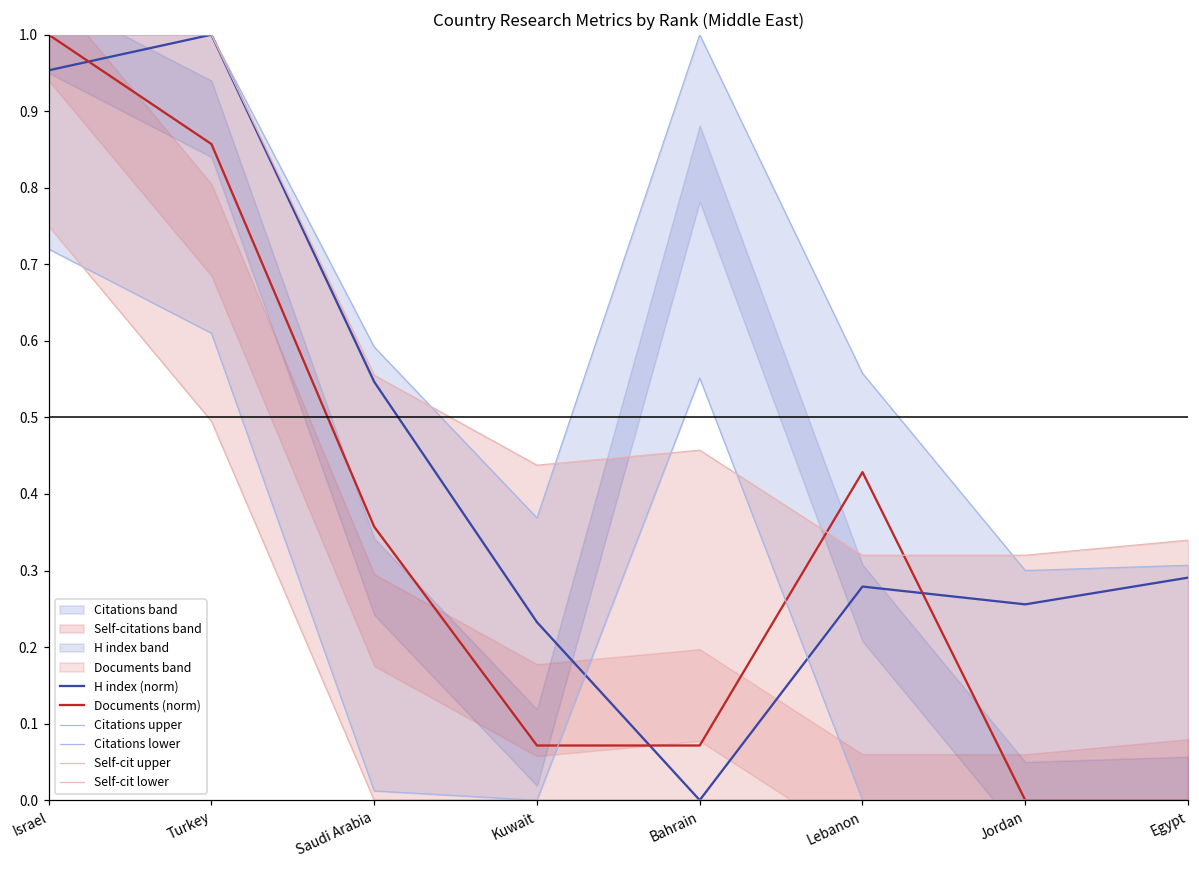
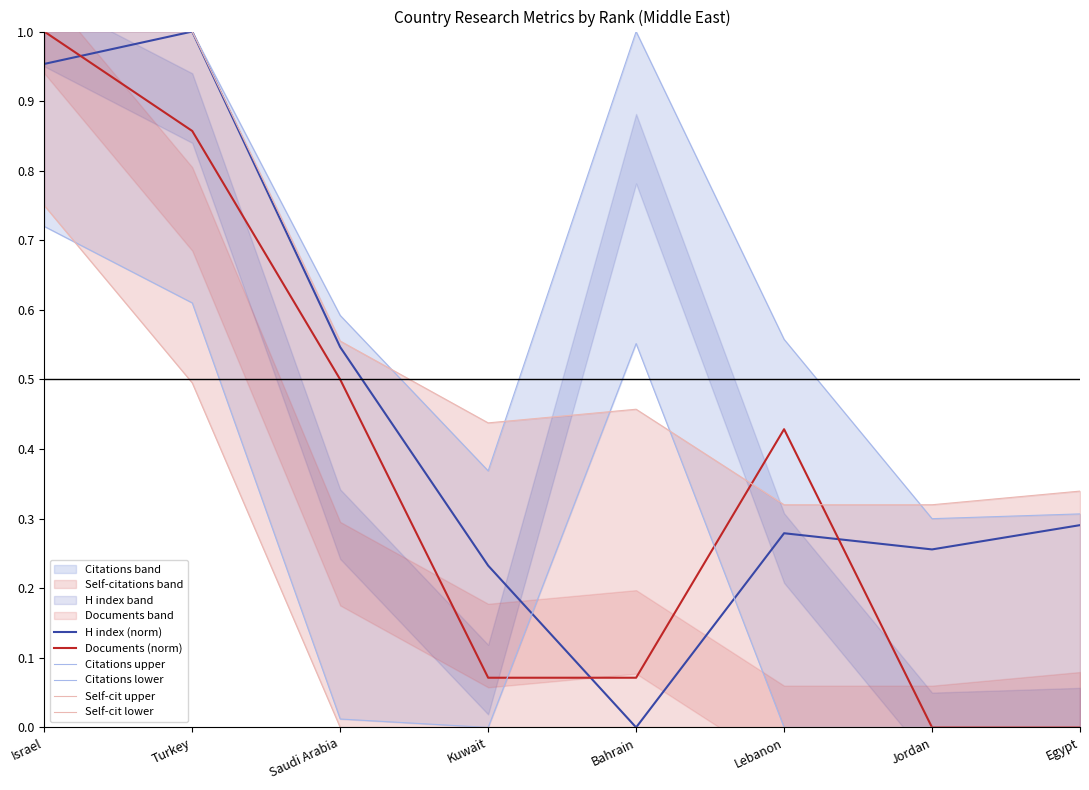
Documents (norm), Saudi Arabia: 0.36 -> 0.50
